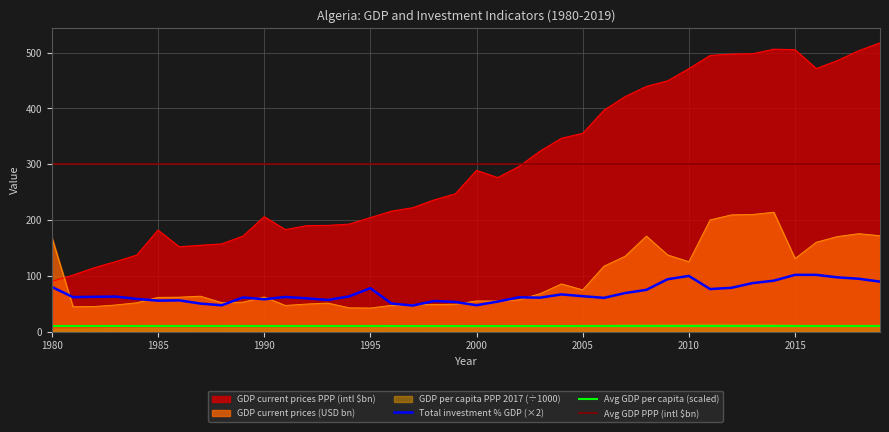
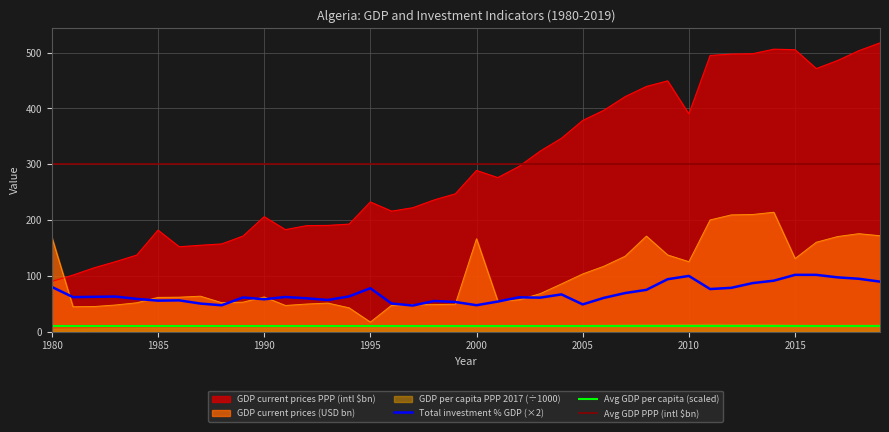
GDP current prices PPP (intl $bn), 1995: 200 -> 230
GDP current prices (USD bn), 1995: 40 -> 20
GDP current prices (USD bn), 2000: 50 -> 170
GDP current prices PPP (intl $bn), 2005: 360 -> 380
GDP current prices (USD bn), 2005: 70 -> 100
Total investment % GDP (×2), 2005: 60 -> 50
GDP current prices PPP (intl $bn), 2010: 470 -> 390
